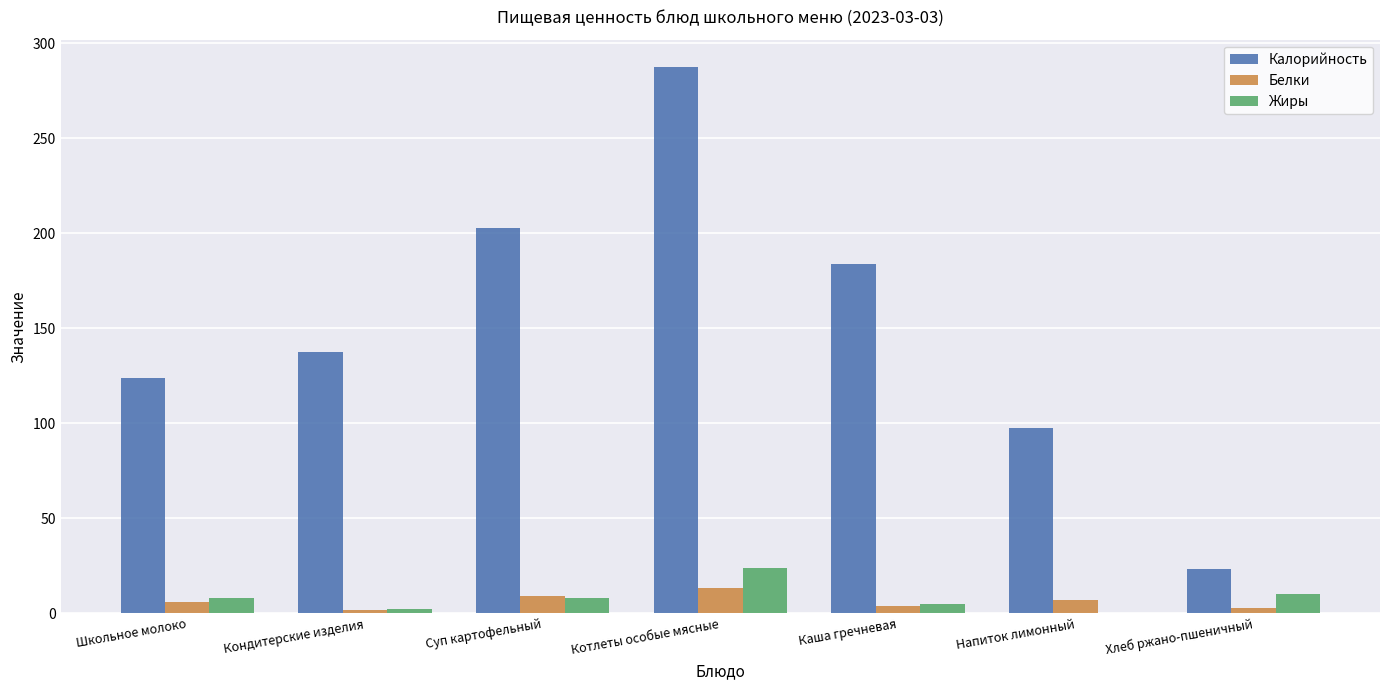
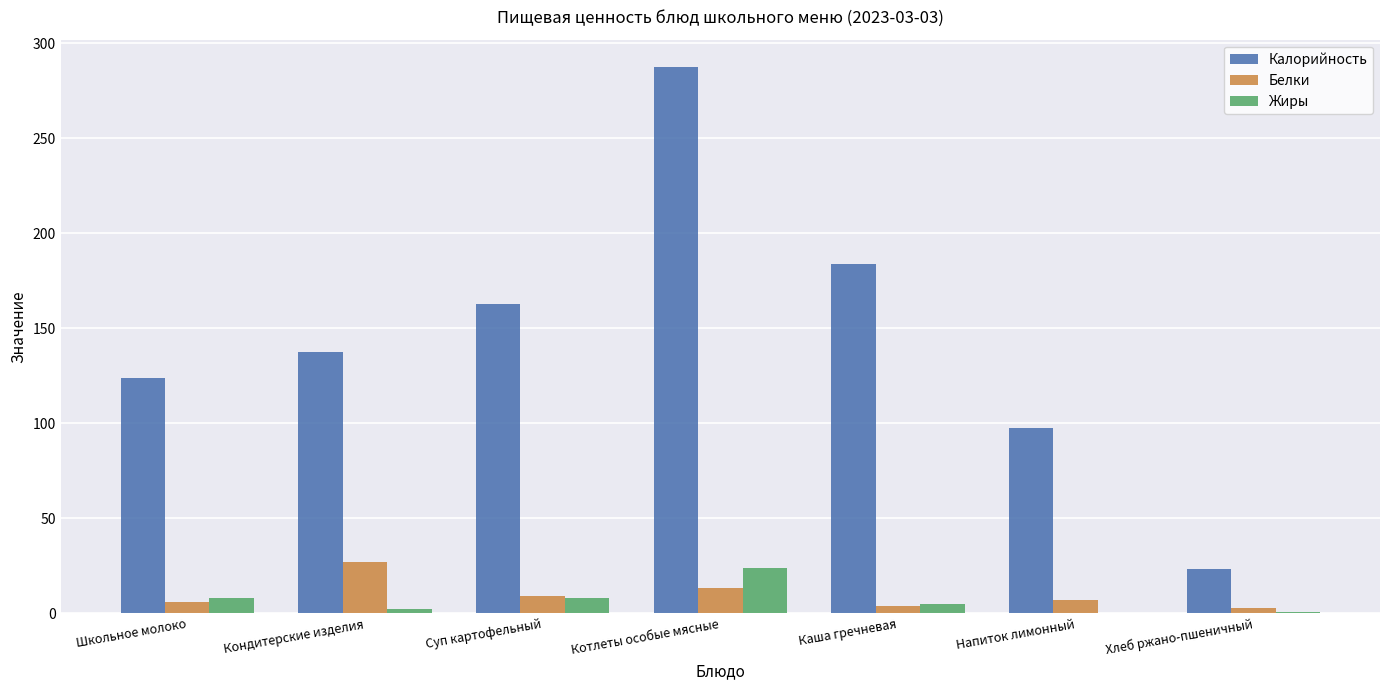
Белки, Кондитерские изделия: 2 -> 27
Калорийность, Суп картофельный: 203 -> 163
Жиры, Хлеб ржано-пшеничный: 10 -> 1
